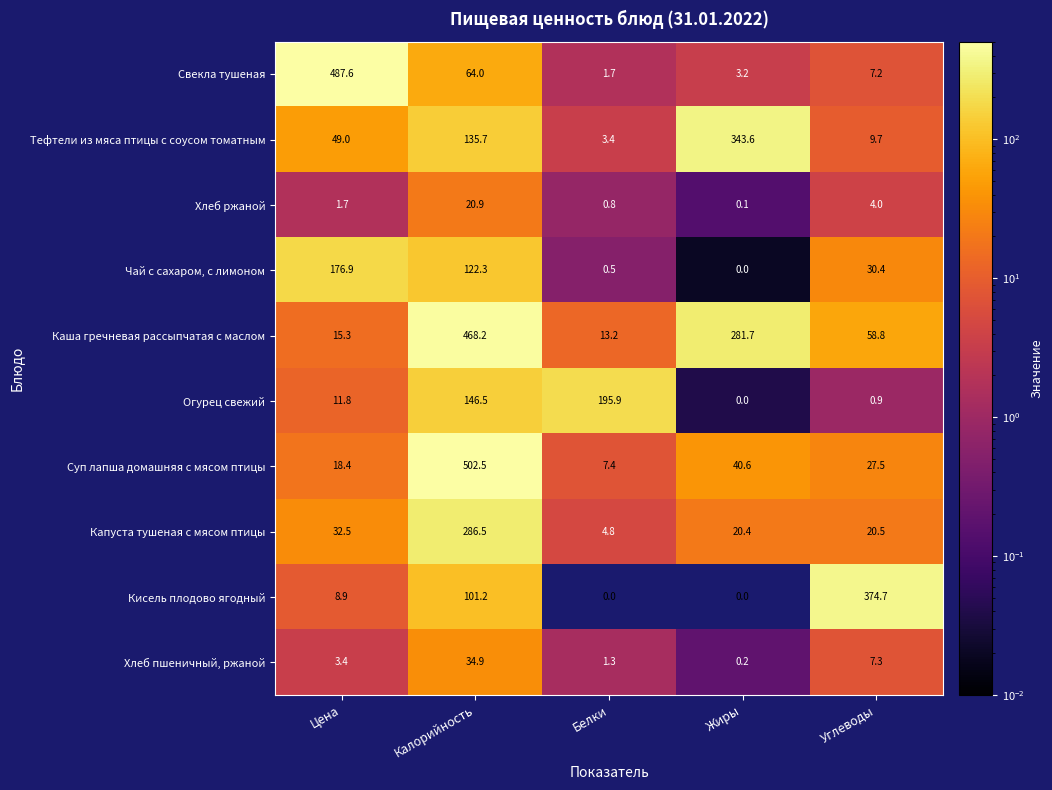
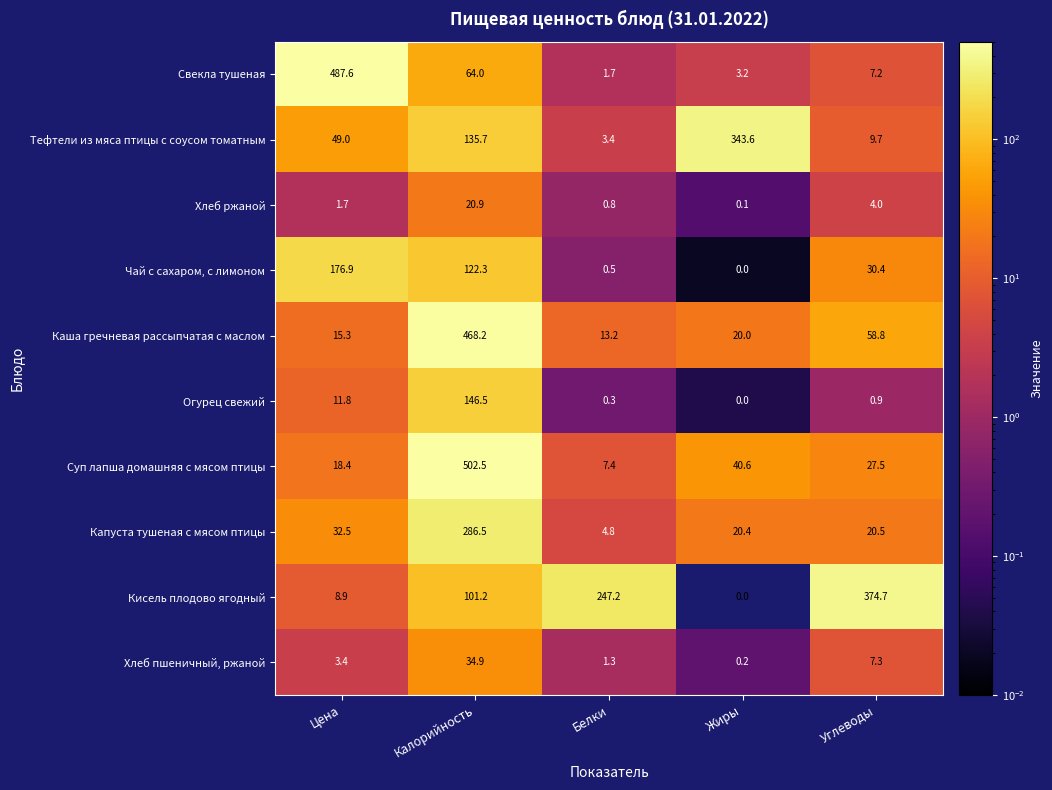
Каша гречневая рассыпчатая с маслом, Жиры: 281.7 -> 20.0
Огурец свежий, Белки: 195.9 -> 0.3
Кисель плодово ягодный, Белки: 0.0 -> 247.2
